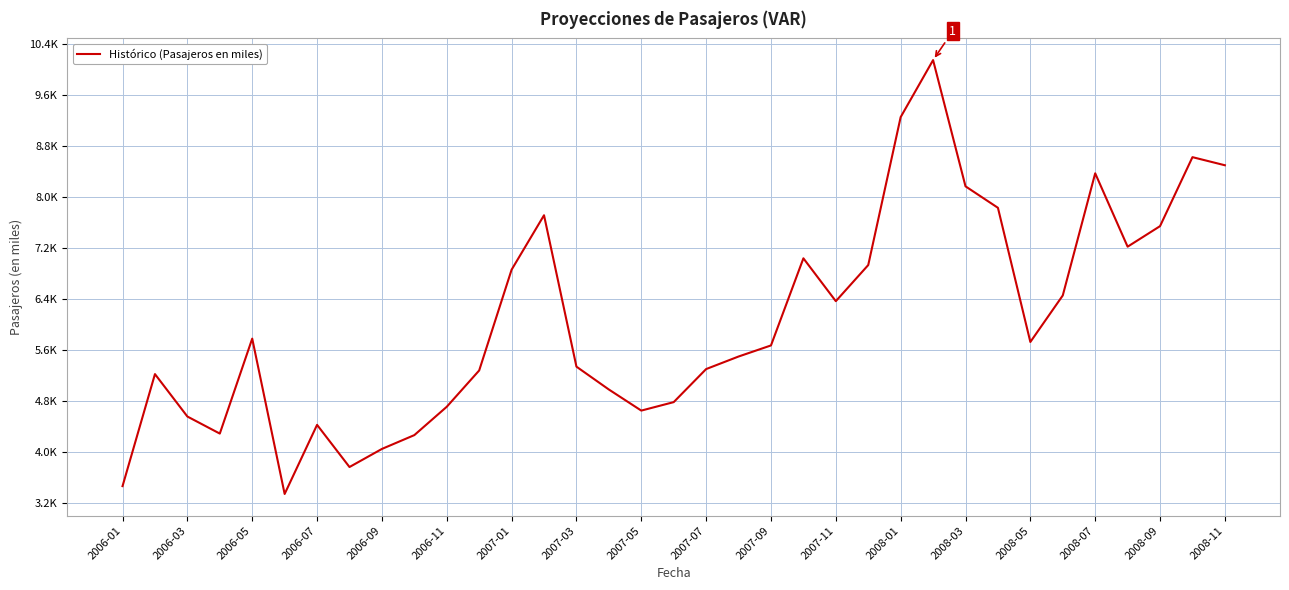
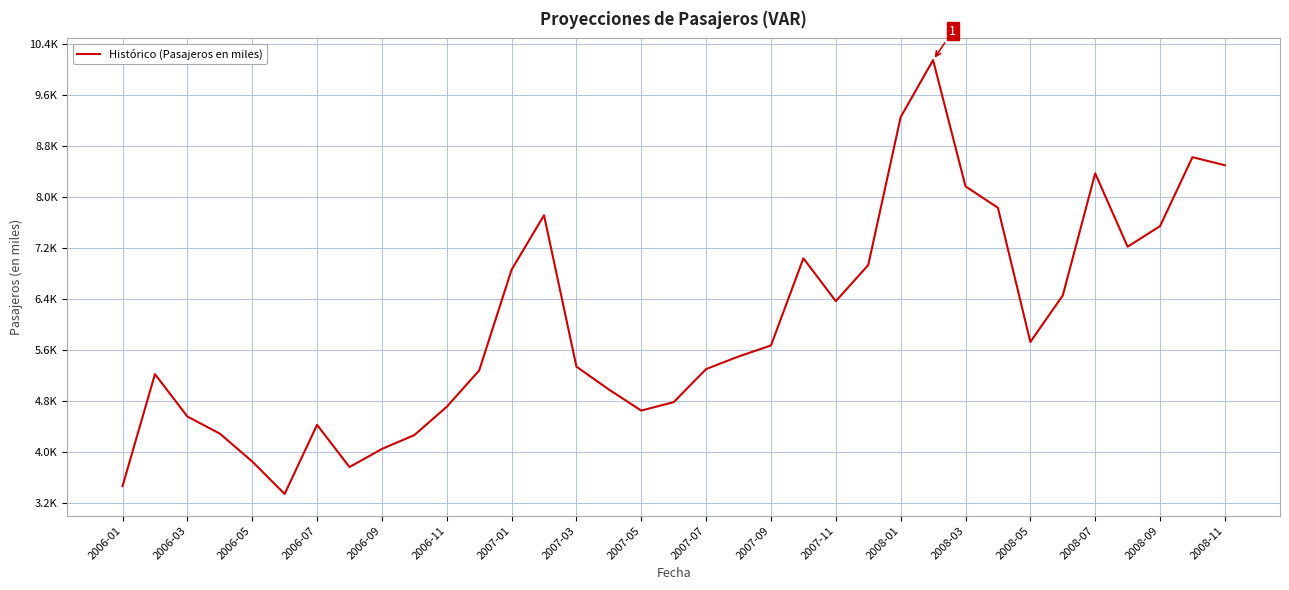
2006-05: 5800 -> 3800
